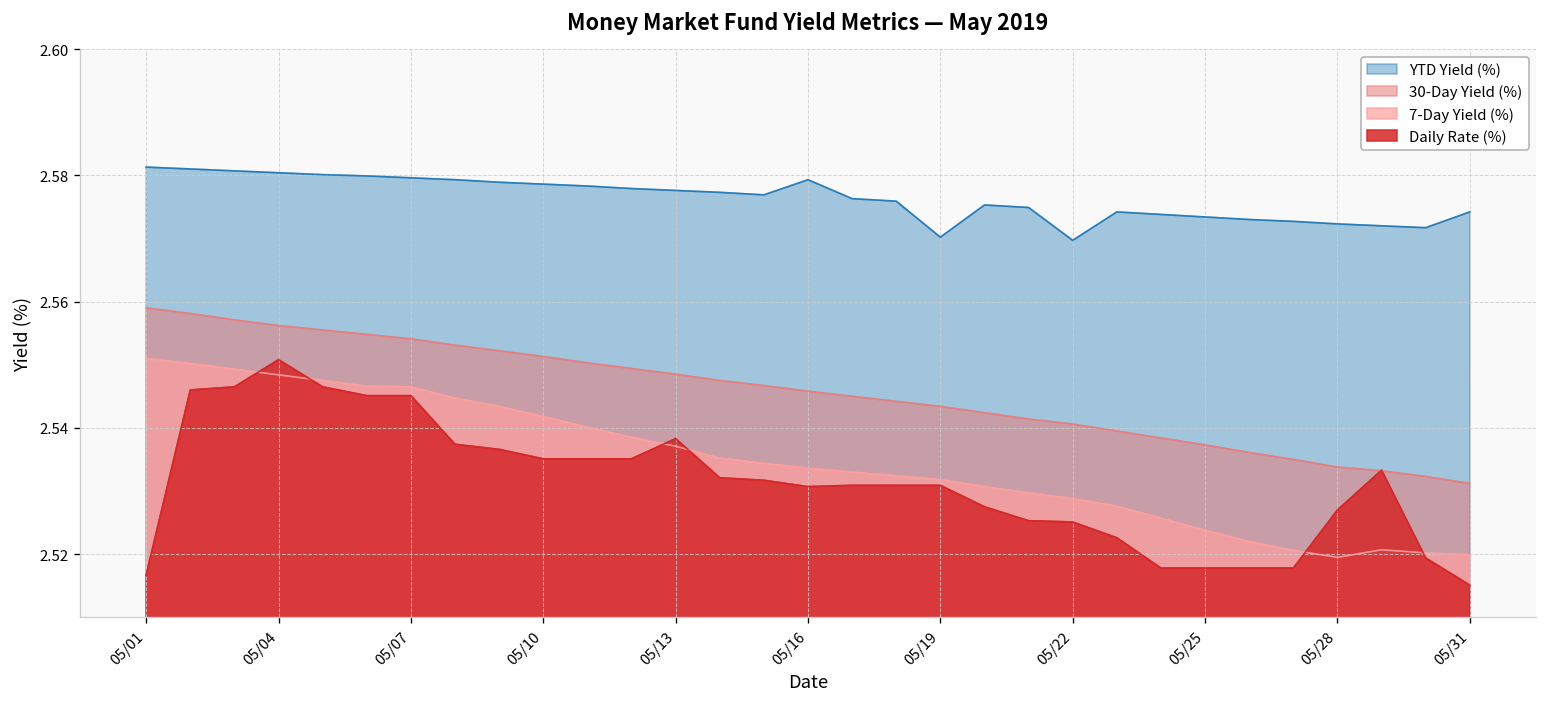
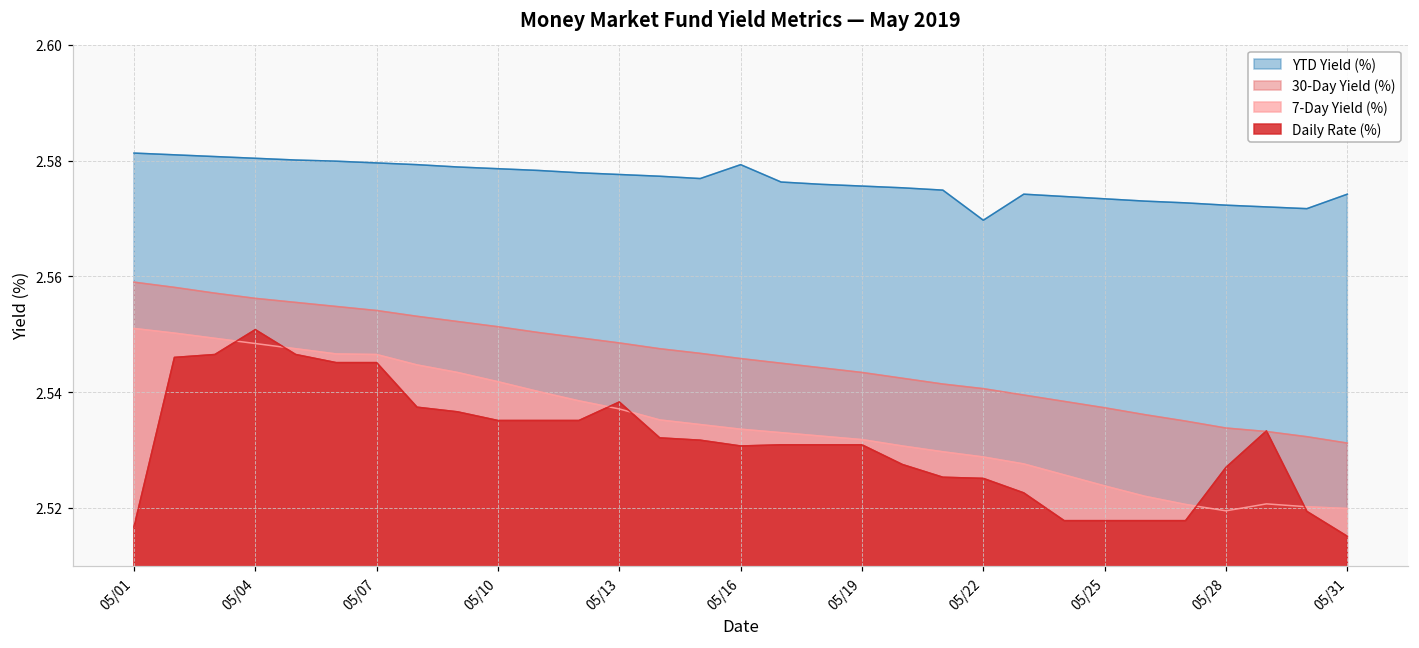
YTD Yield (%), 05/19: 2.570 -> 2.576
